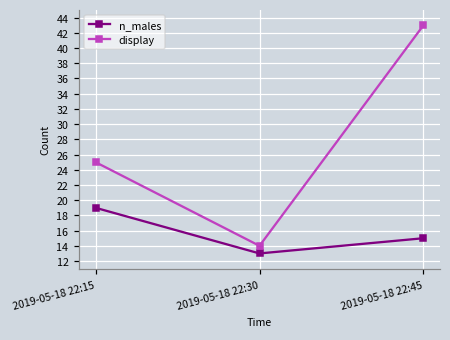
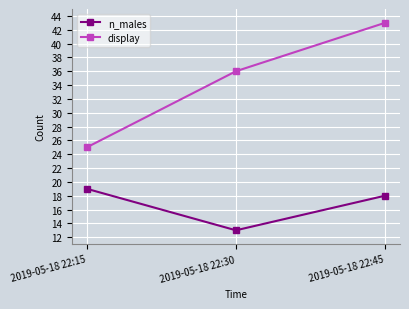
display, 2019-05-18 22:30: 14 -> 36
n_males, 2019-05-18 22:45: 15 -> 18
